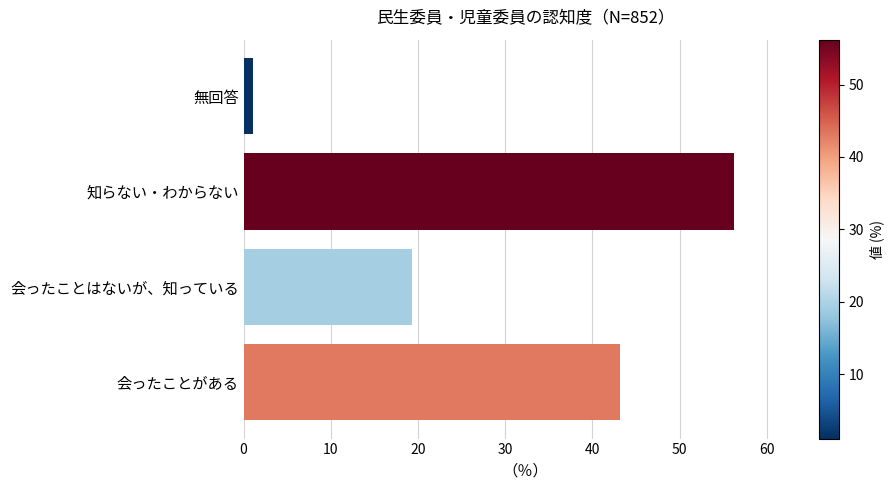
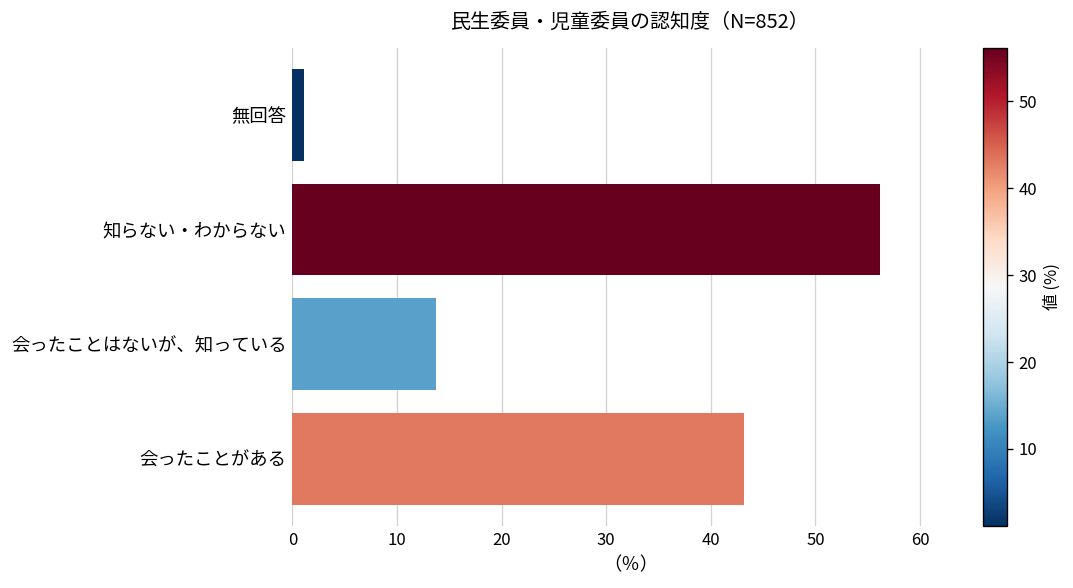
会ったことはないが、知っている: 19 -> 14
